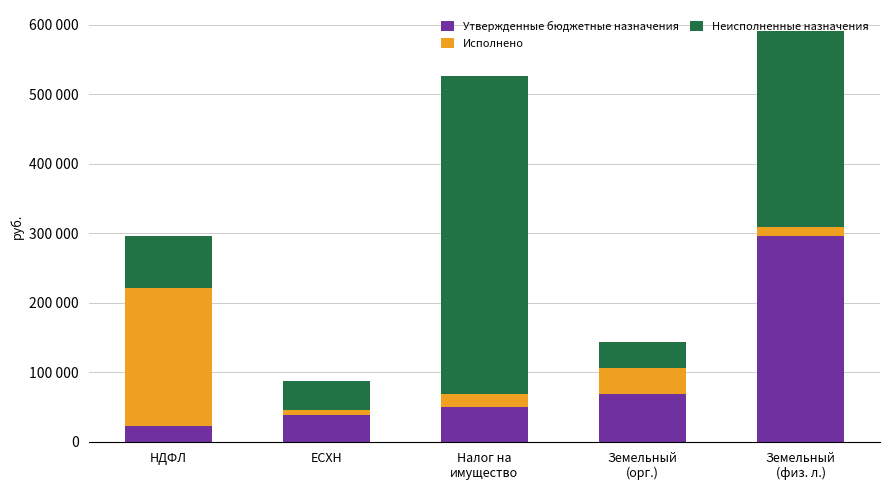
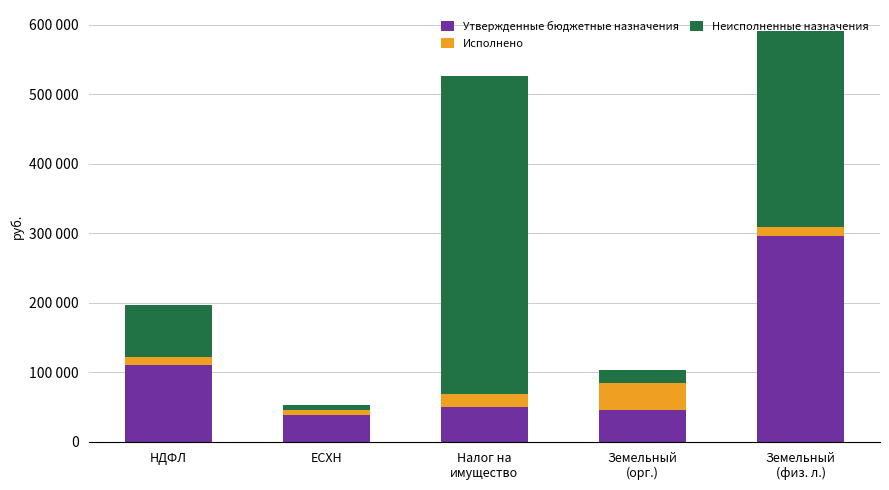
Утвержденные бюджетные назначения, НДФЛ: 20000 -> 110000
Исполнено, НДФЛ: 200000 -> 10000
Неисполненные назначения, ЕСХН: 40000 -> 10000
Утвержденные бюджетные назначения, Земельный (орг.): 70000 -> 50000
Неисполненные назначения, Земельный (орг.): 40000 -> 20000
